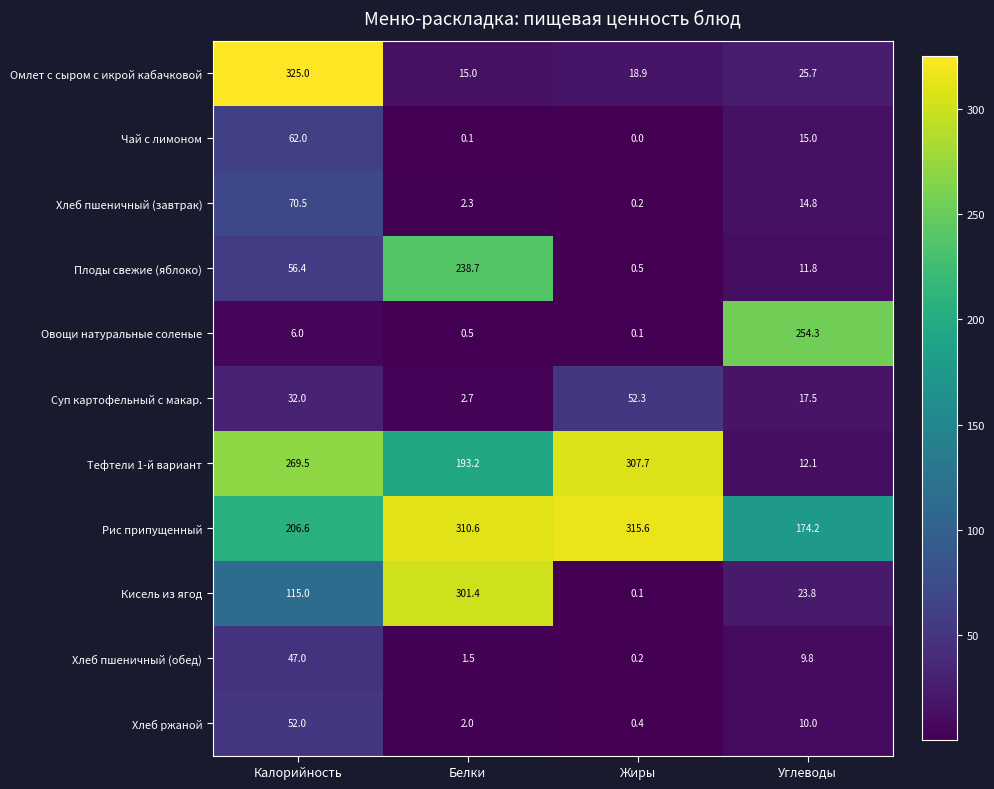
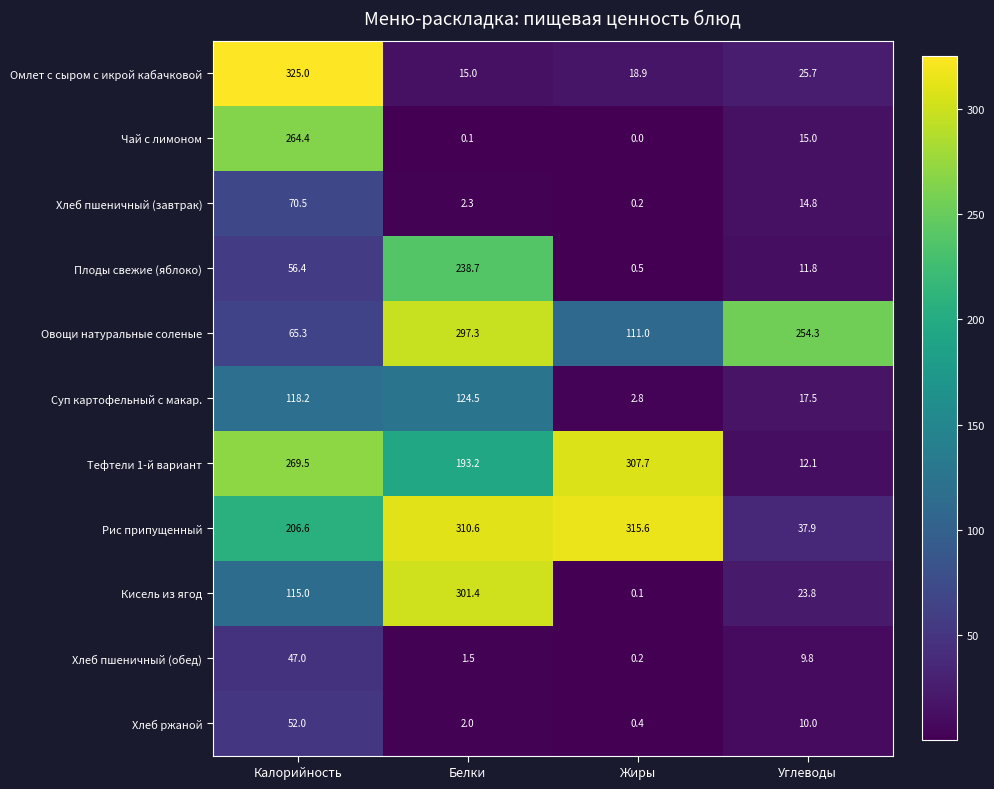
Чай с лимоном, Калорийность: 62.0 -> 264.4
Овощи натуральные соленые, Калорийность: 6.0 -> 65.3
Овощи натуральные соленые, Белки: 0.5 -> 297.3
Овощи натуральные соленые, Жиры: 0.1 -> 111.0
Суп картофельный с макар., Калорийность: 32.0 -> 118.2
Суп картофельный с макар., Белки: 2.7 -> 124.5
Суп картофельный с макар., Жиры: 52.3 -> 2.8
Рис припущенный, Углеводы: 174.2 -> 37.9
